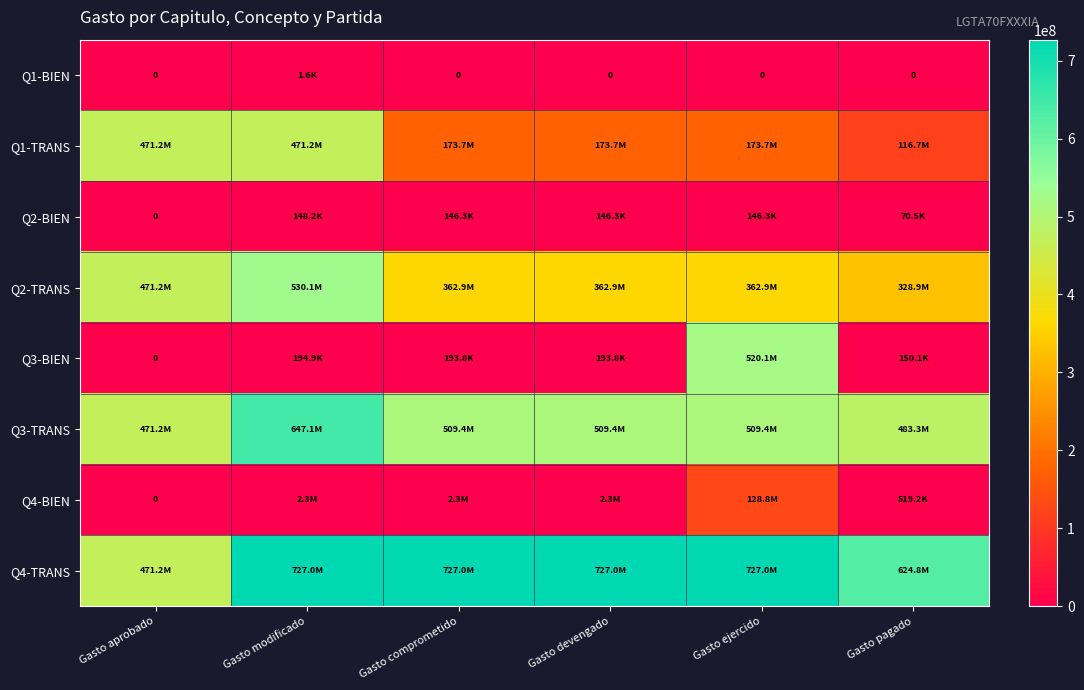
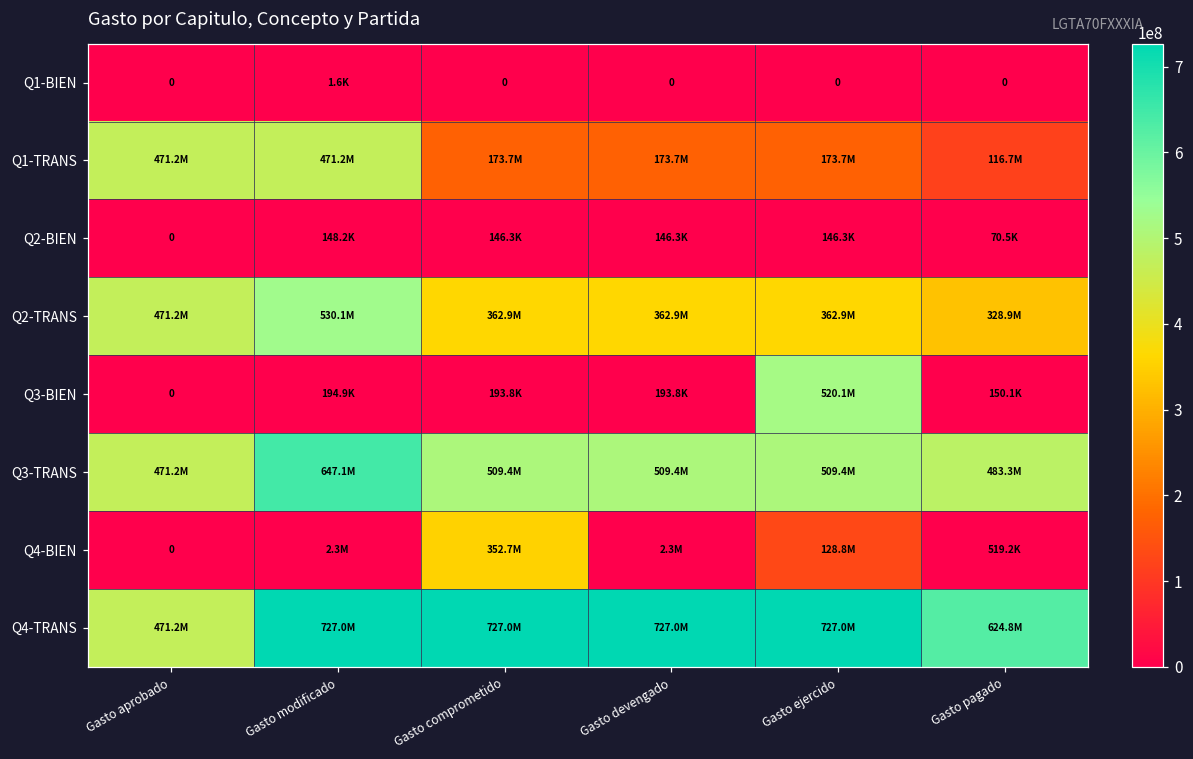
Q4-BIEN, Gasto comprometido: 2.3M -> 352.7M
